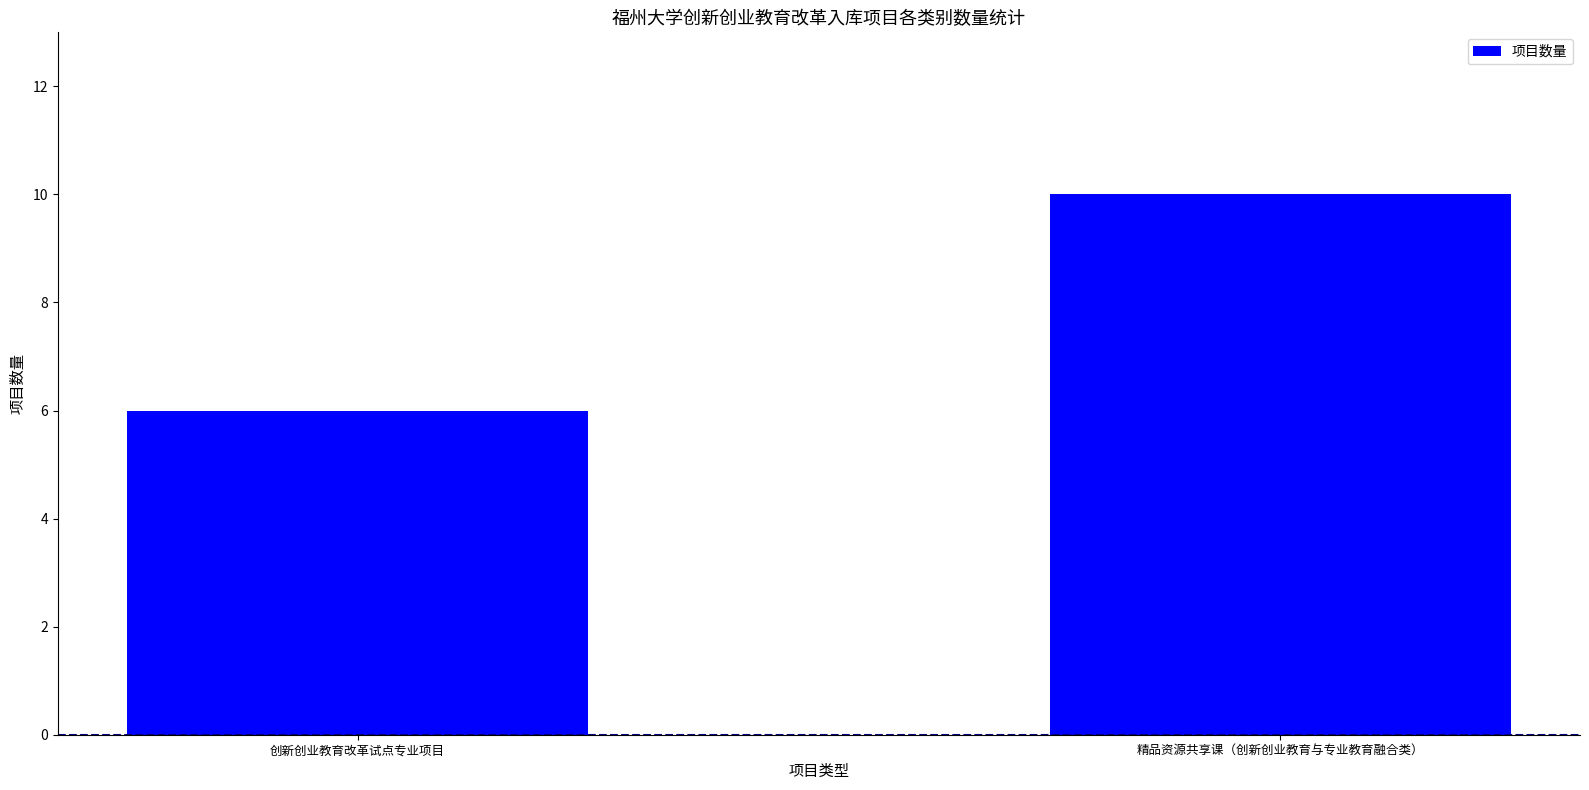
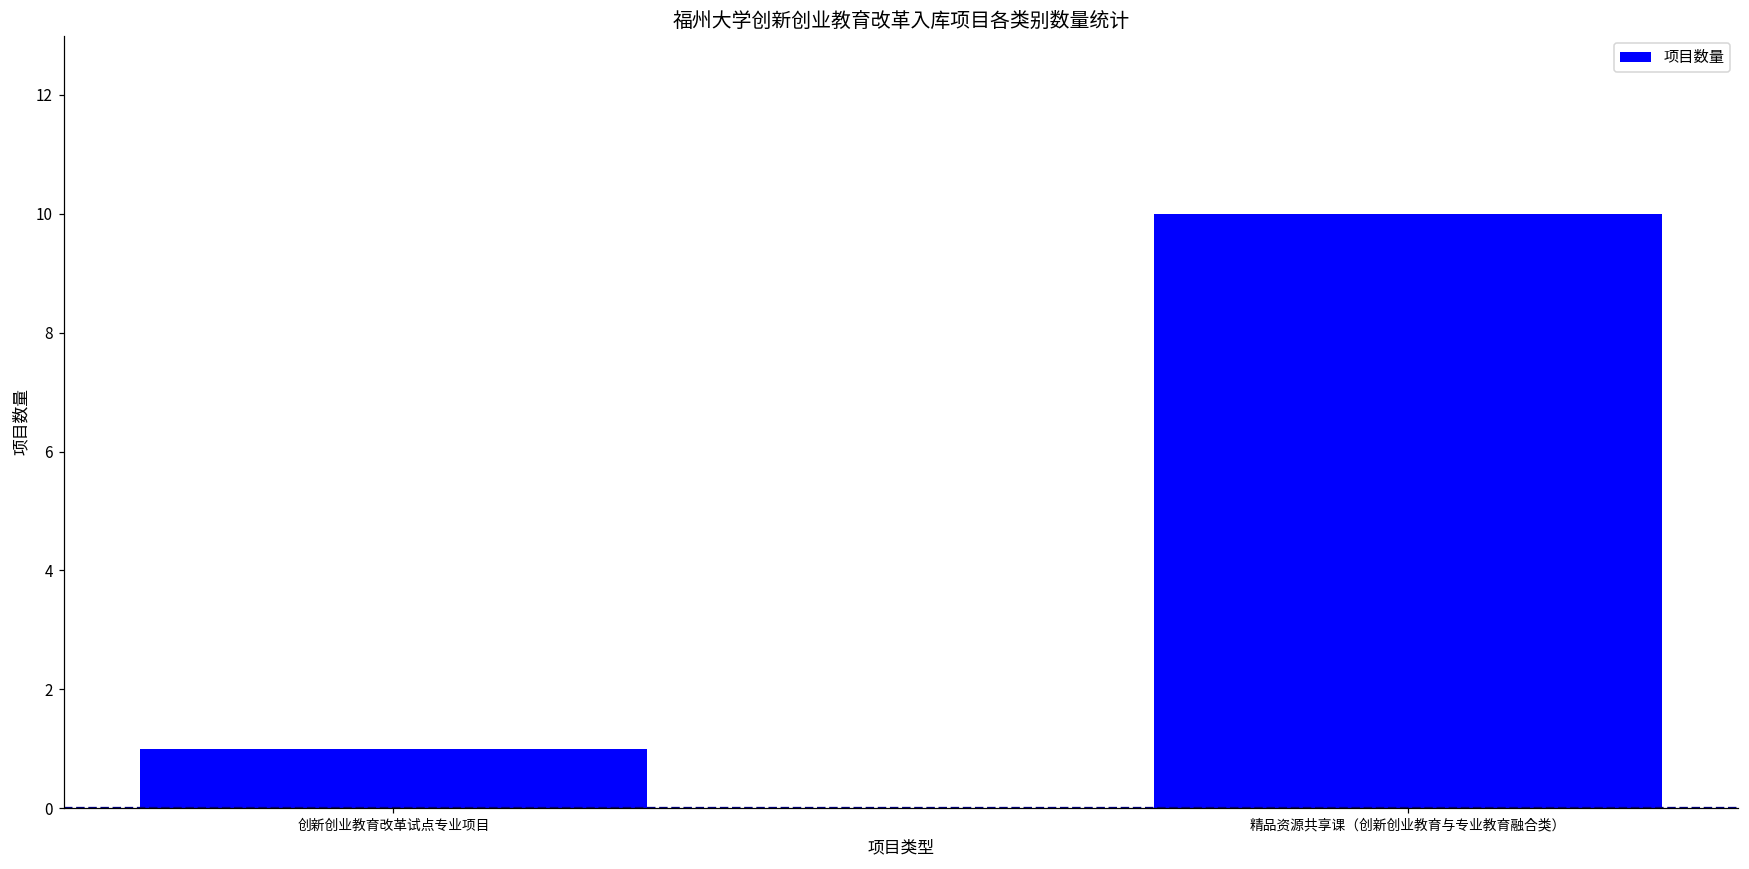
创新创业教育改革试点专业项目: 6 -> 1
